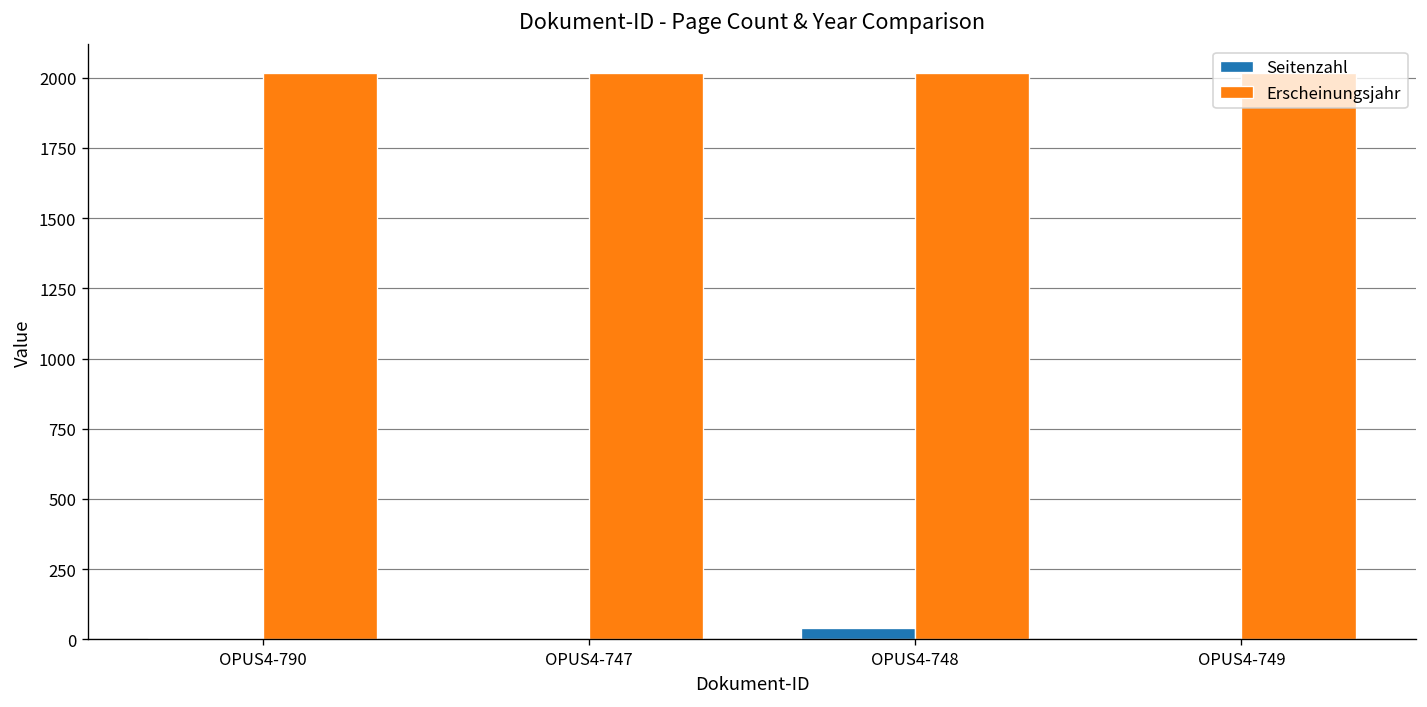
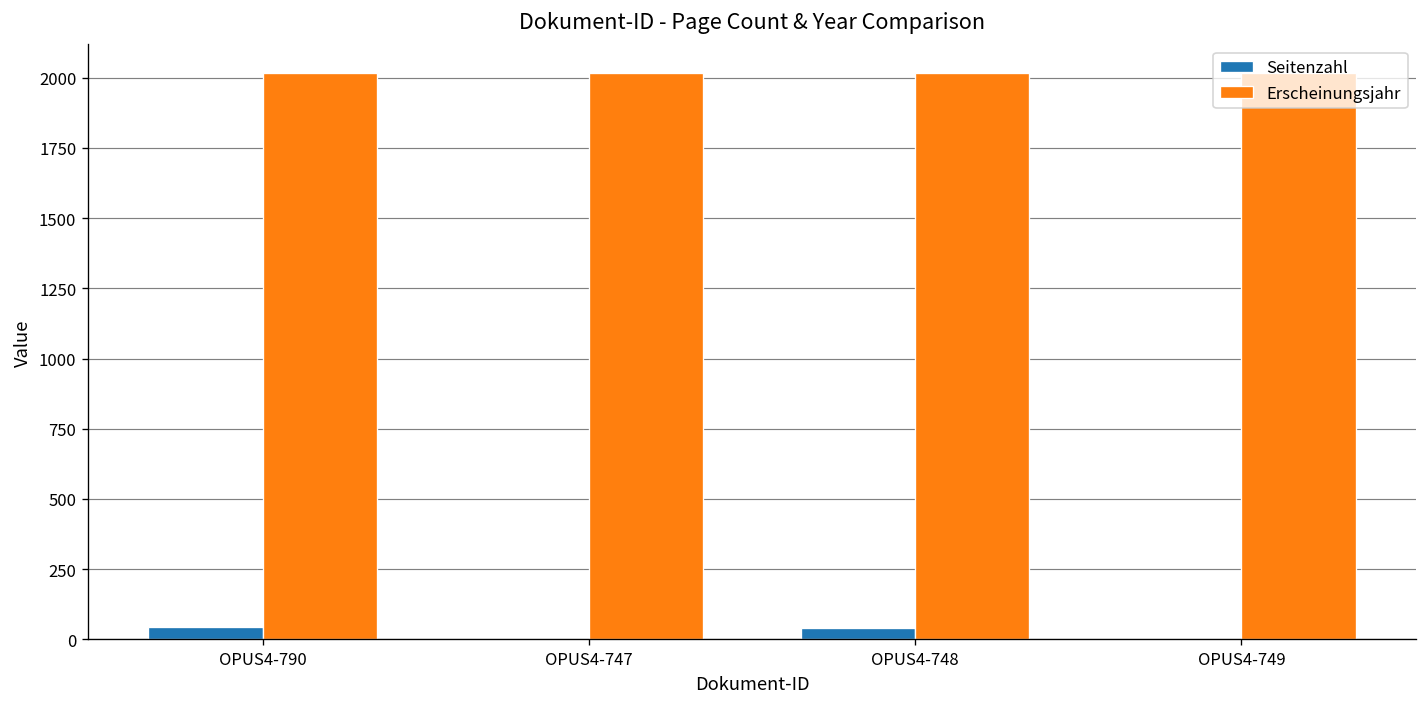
Seitenzahl, OPUS4-790: 10 -> 40
